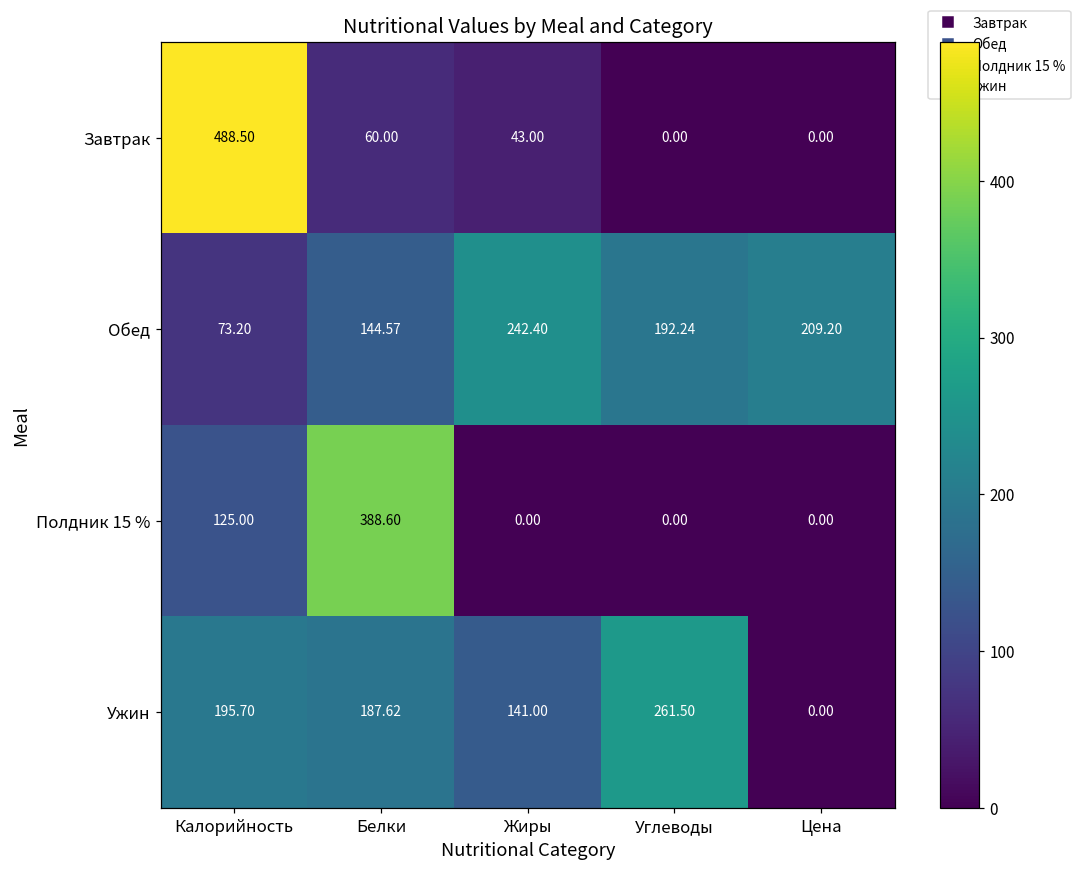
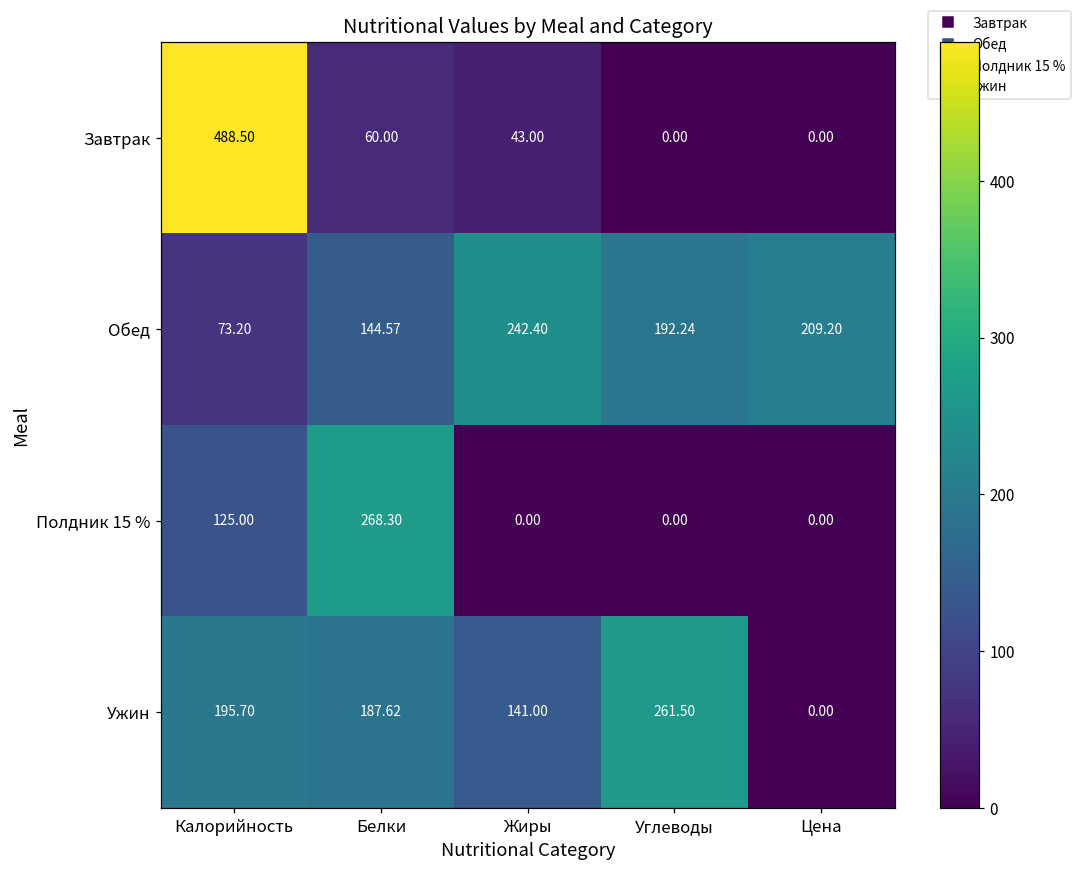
Полдник 15 %, Белки: 388.60 -> 268.30
